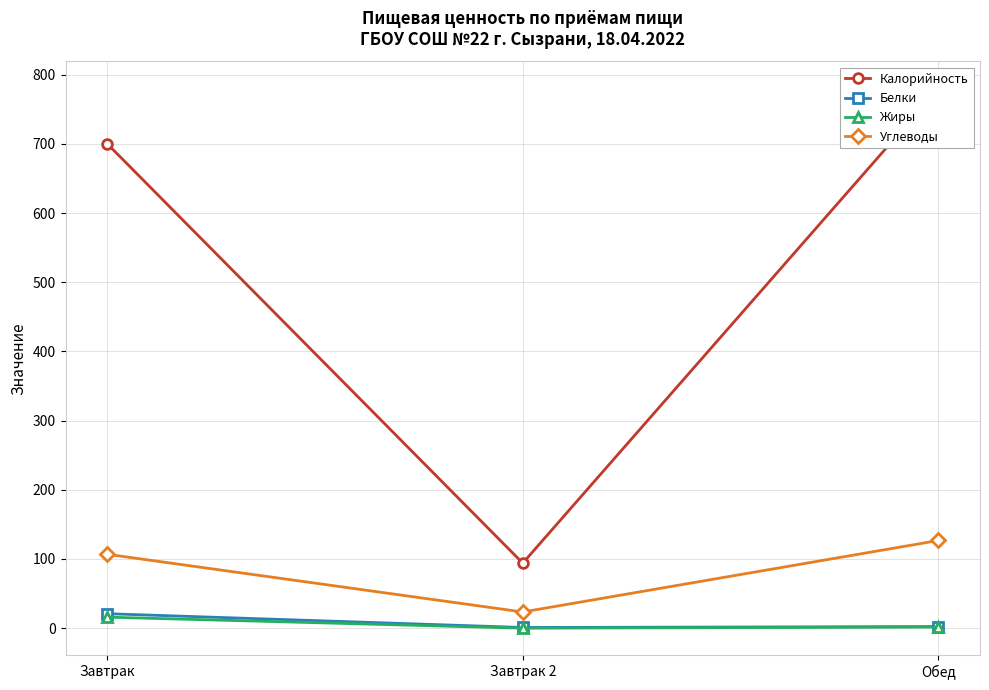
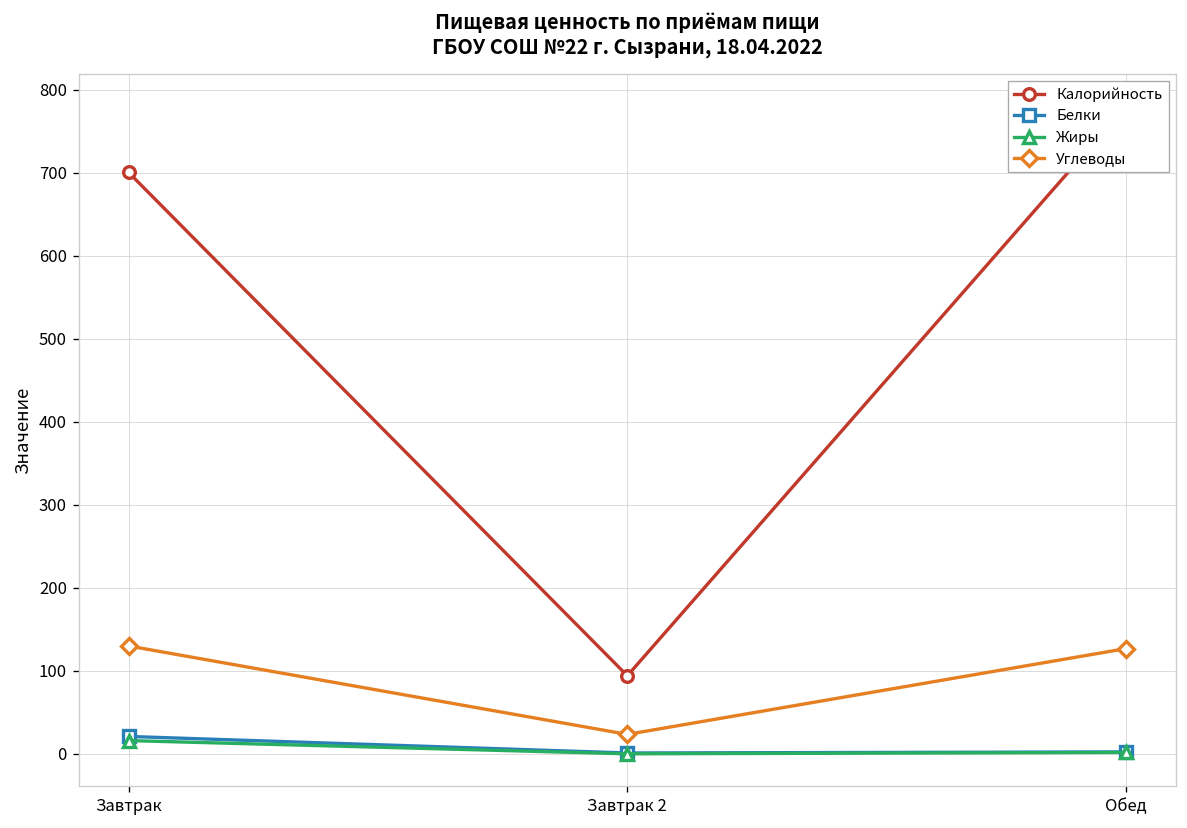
Углеводы, Завтрак: 110 -> 130
